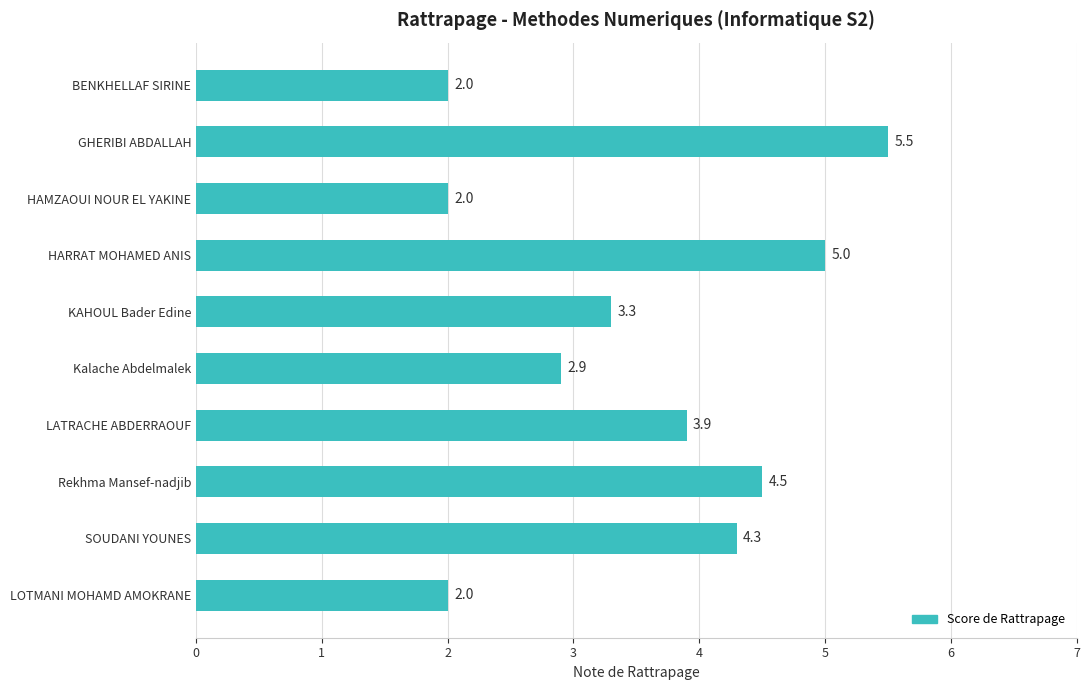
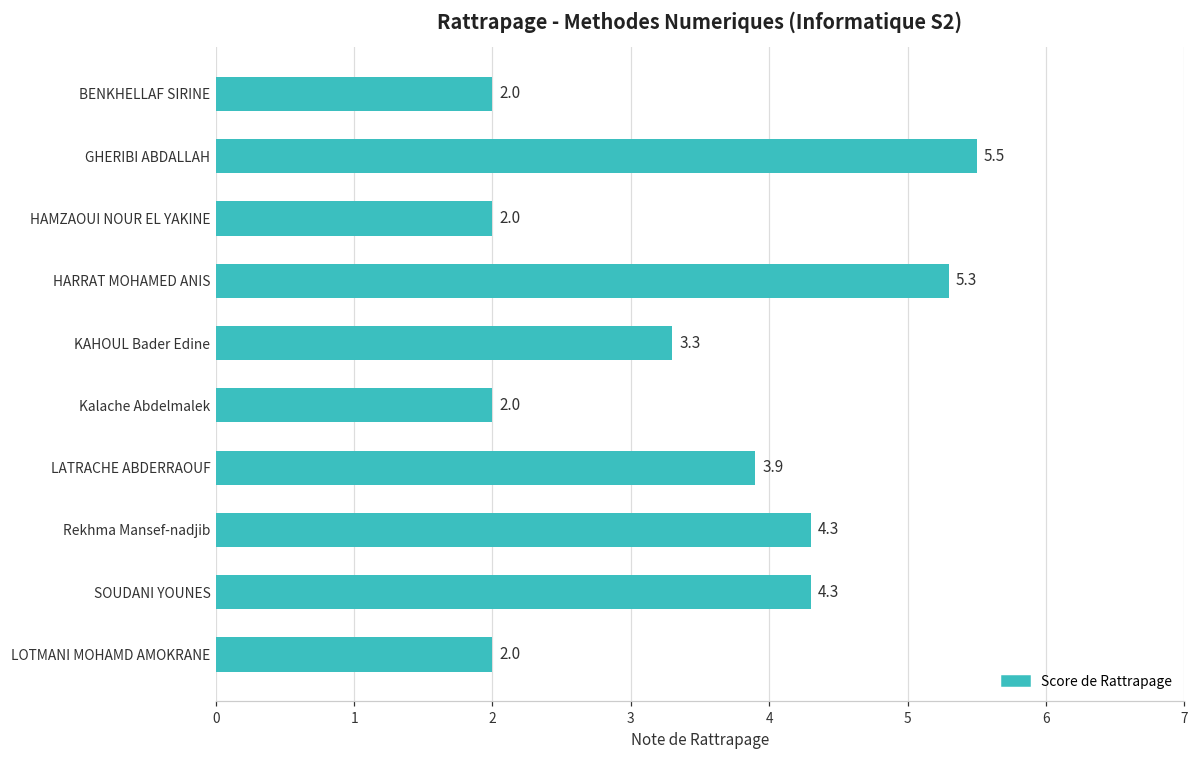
HARRAT MOHAMED ANIS: 5.0 -> 5.3
Kalache Abdelmalek: 2.9 -> 2.0
Rekhma Mansef-nadjib: 4.5 -> 4.3
